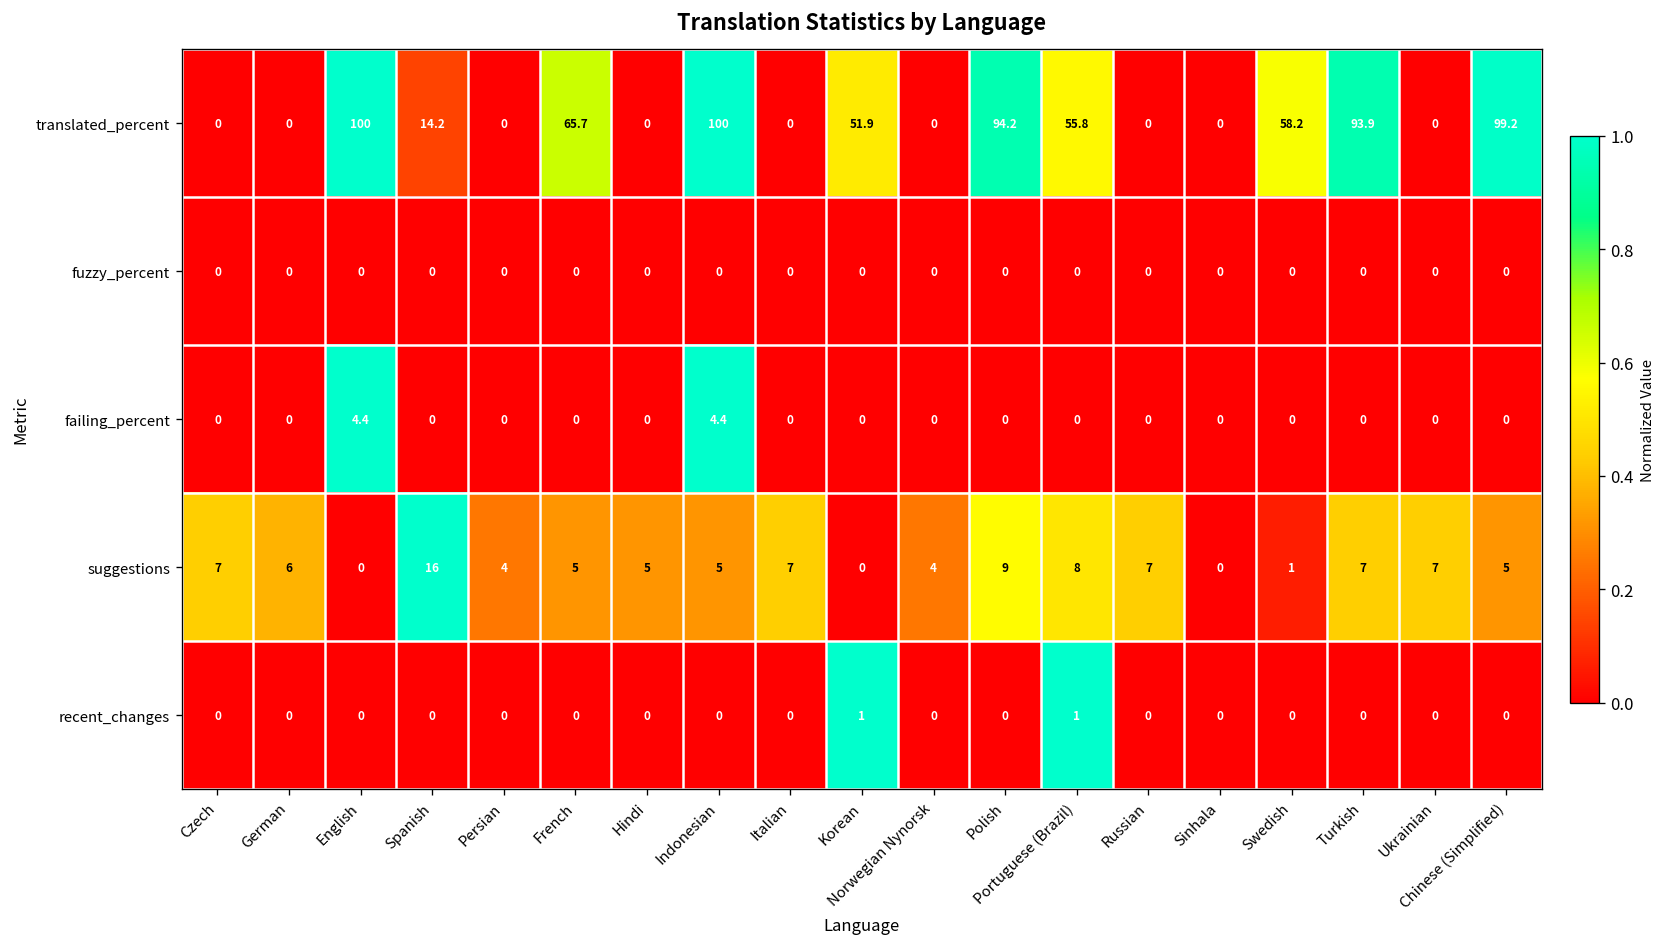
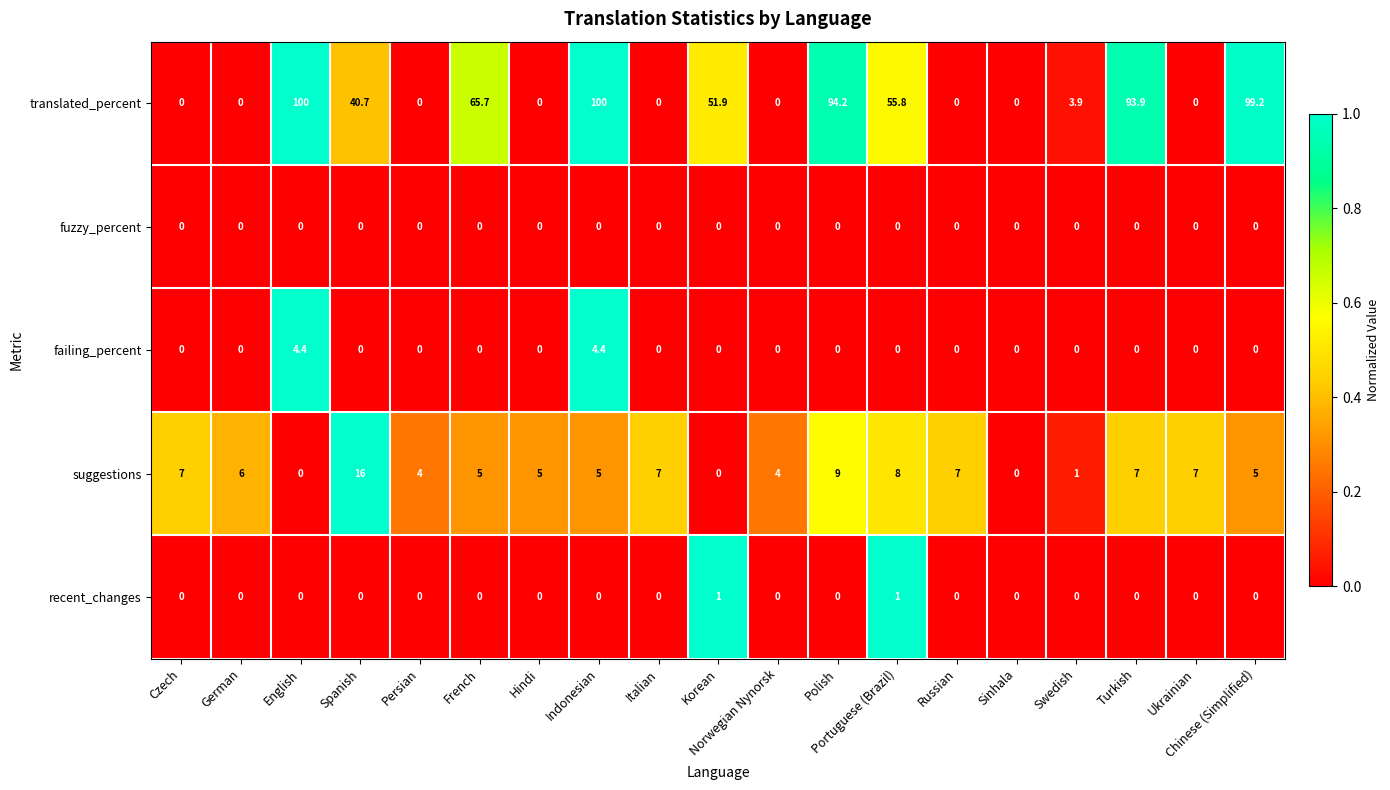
translated_percent, Spanish: 14.2 -> 40.7
translated_percent, Swedish: 58.2 -> 3.9
